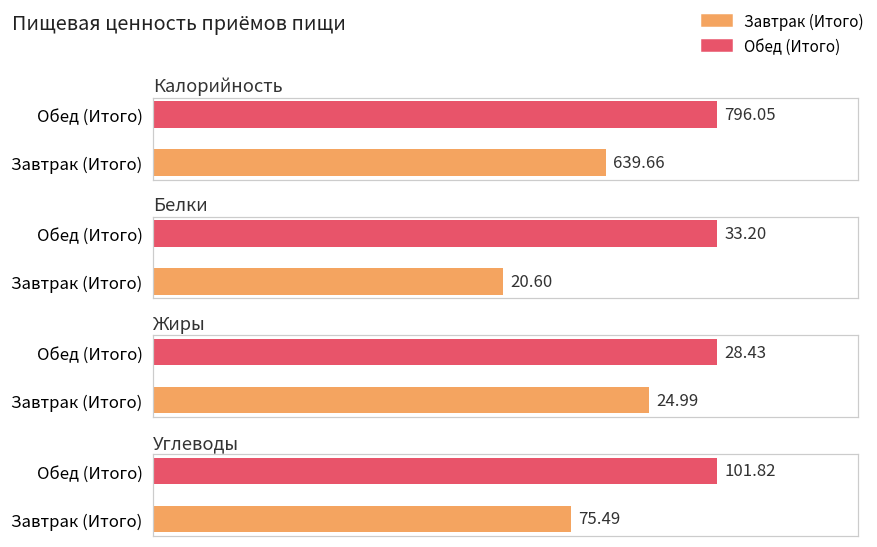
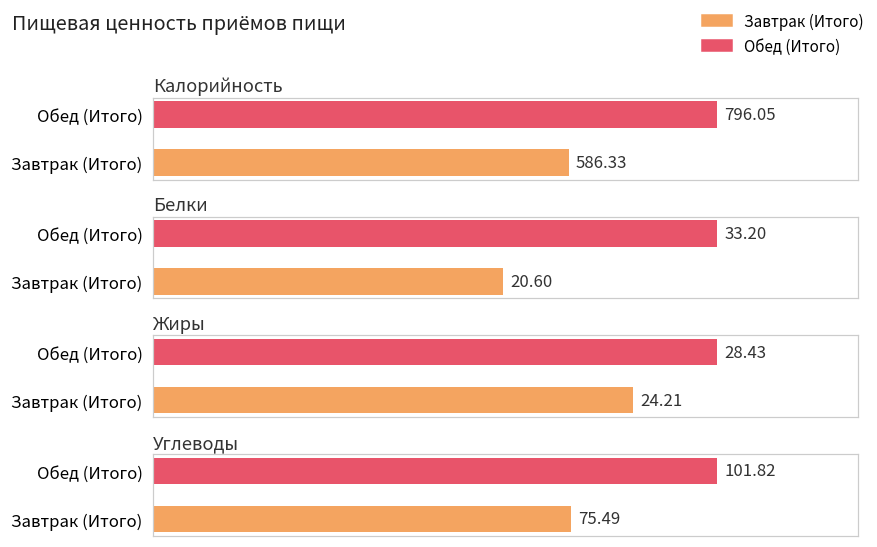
Калорийность, Завтрак (Итого): 639.66 -> 586.33
Жиры, Завтрак (Итого): 24.99 -> 24.21
